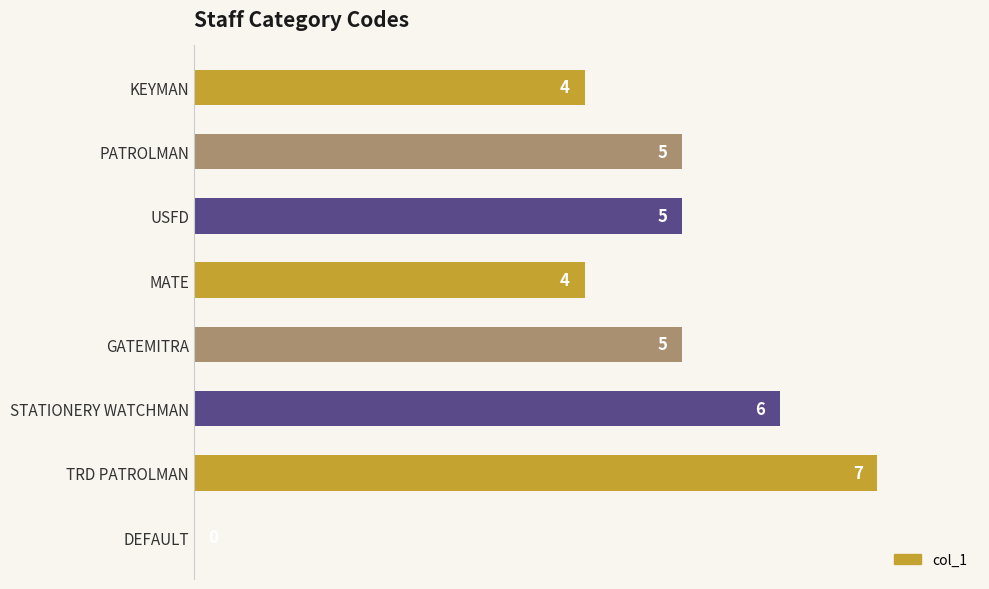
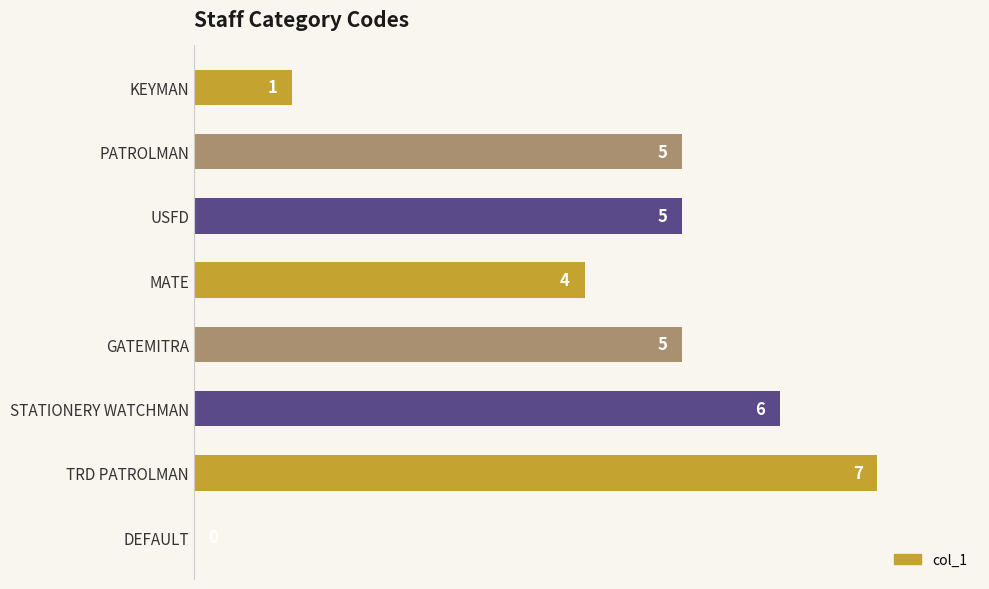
KEYMAN: 4 -> 1
